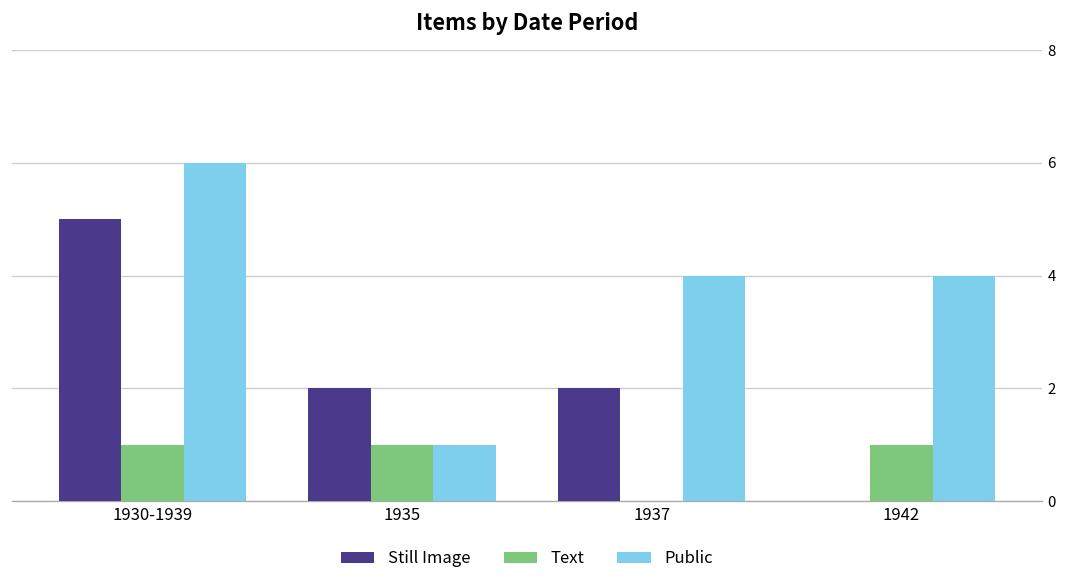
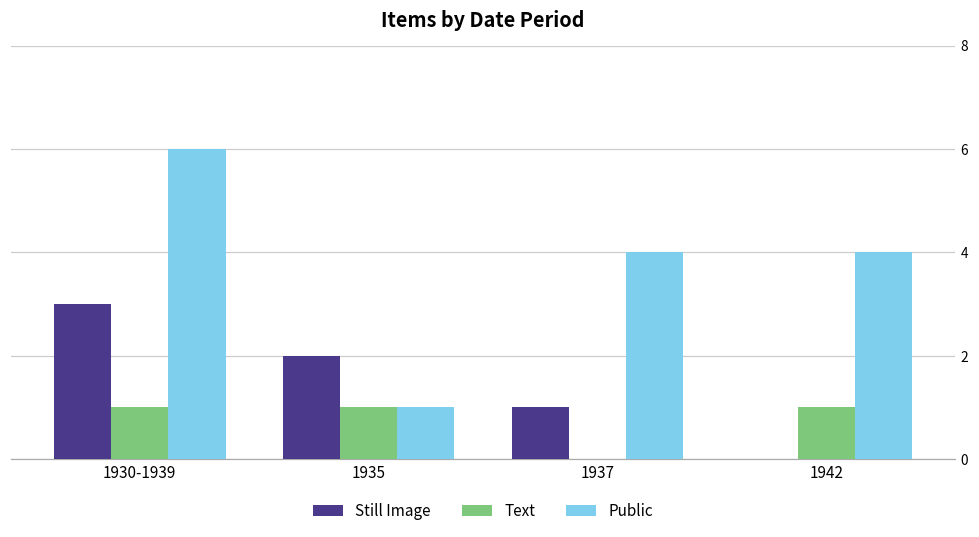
Still Image, 1930-1939: 5 -> 3
Still Image, 1937: 2 -> 1
